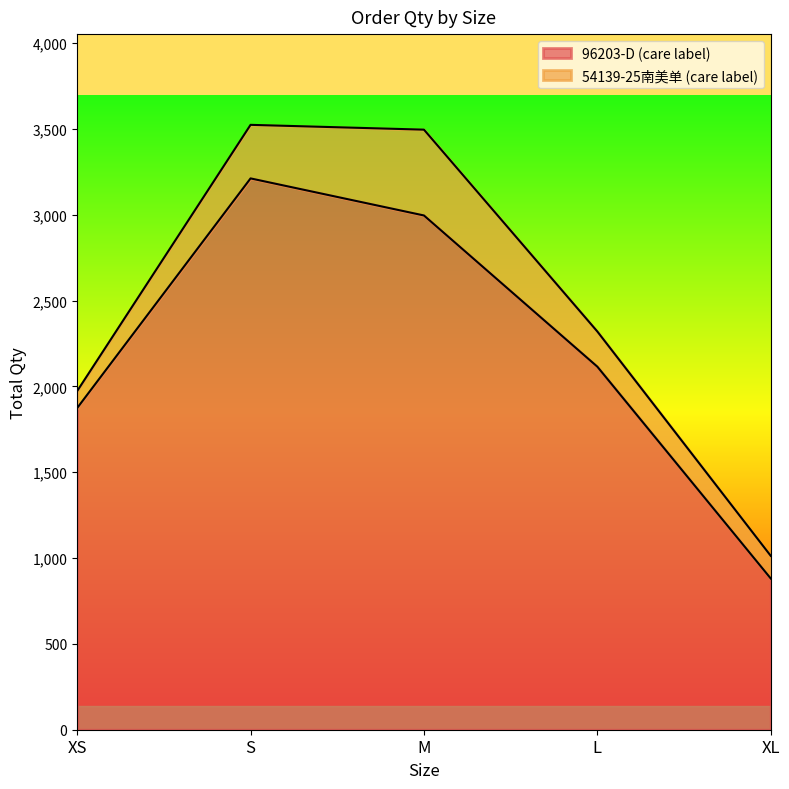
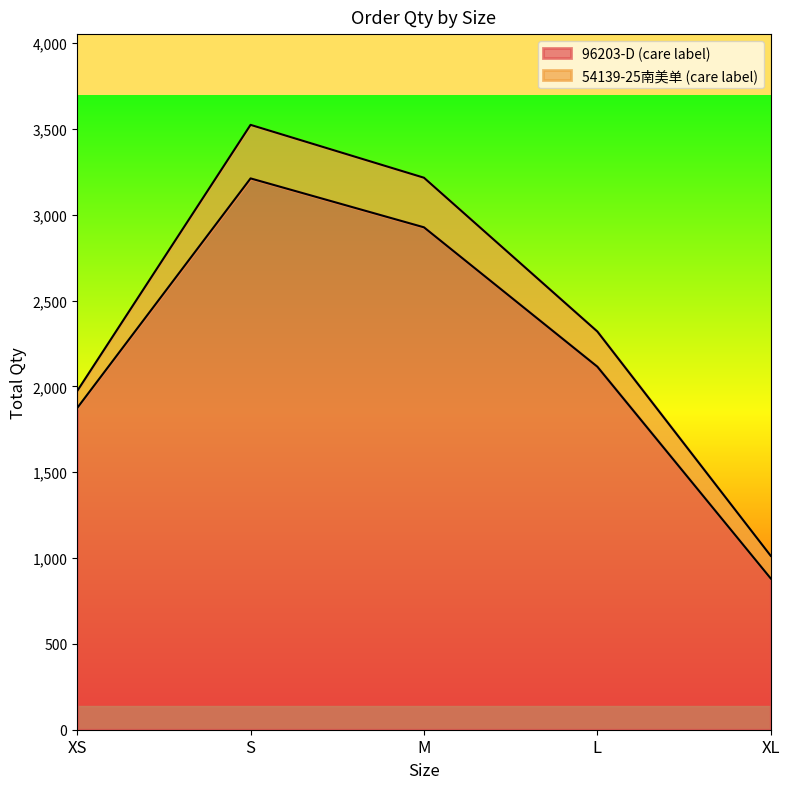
96203-D (care label), M: 3,000 -> 2,930
54139-25南美单 (care label), M: 500 -> 290
